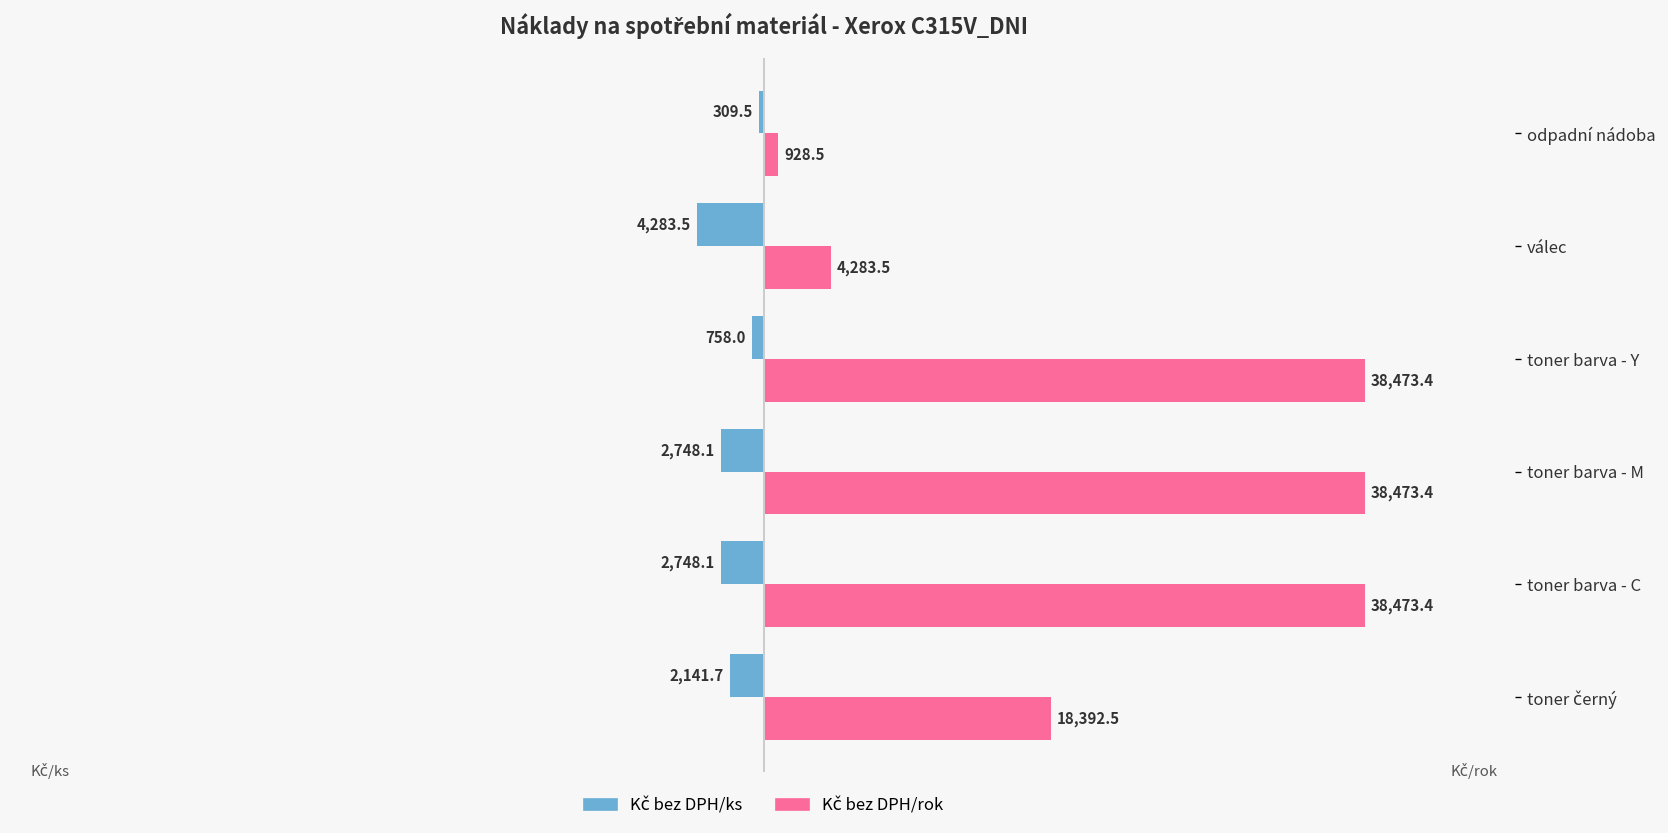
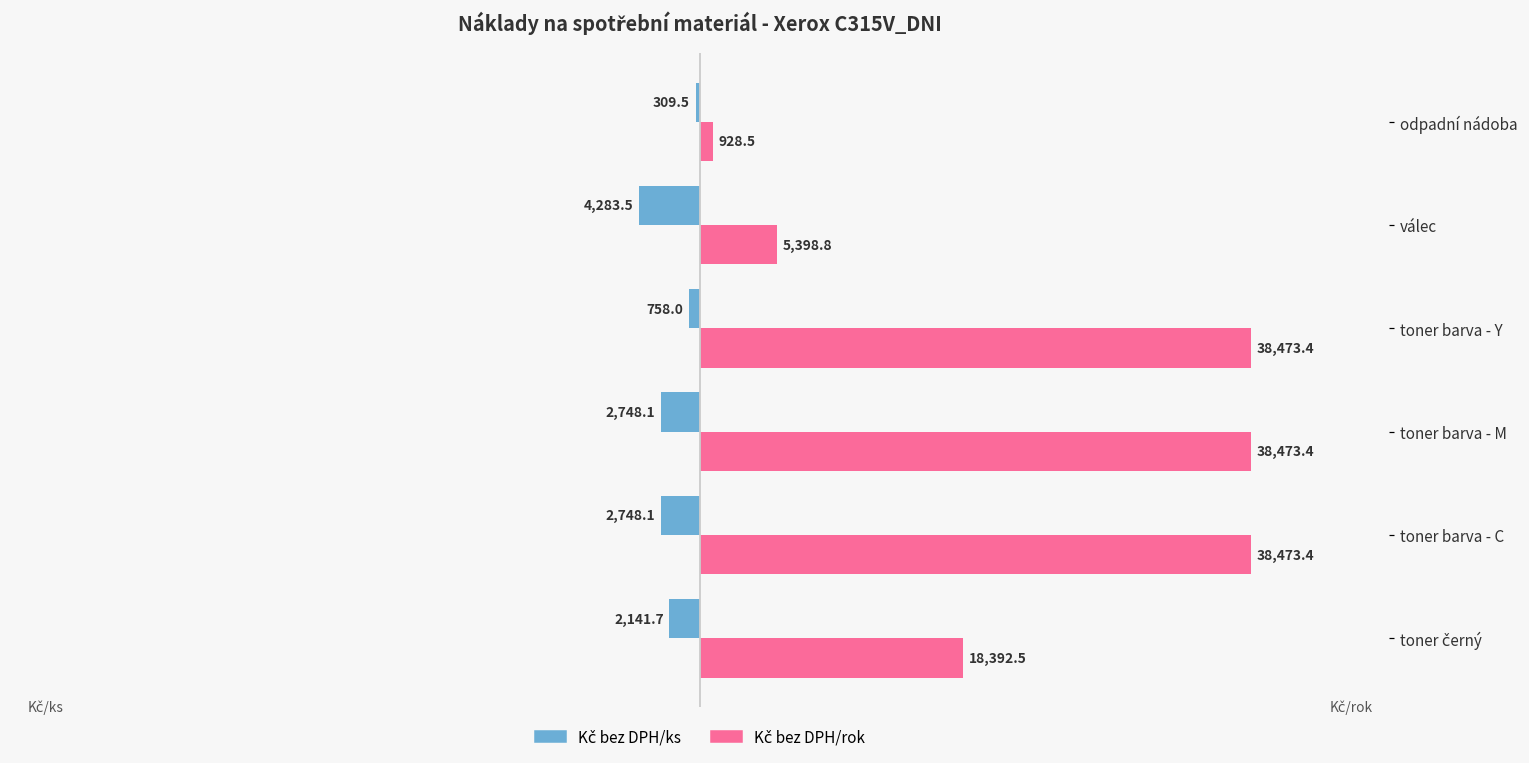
Kč bez DPH/rok, válec: 4,283.5 -> 5,398.8
